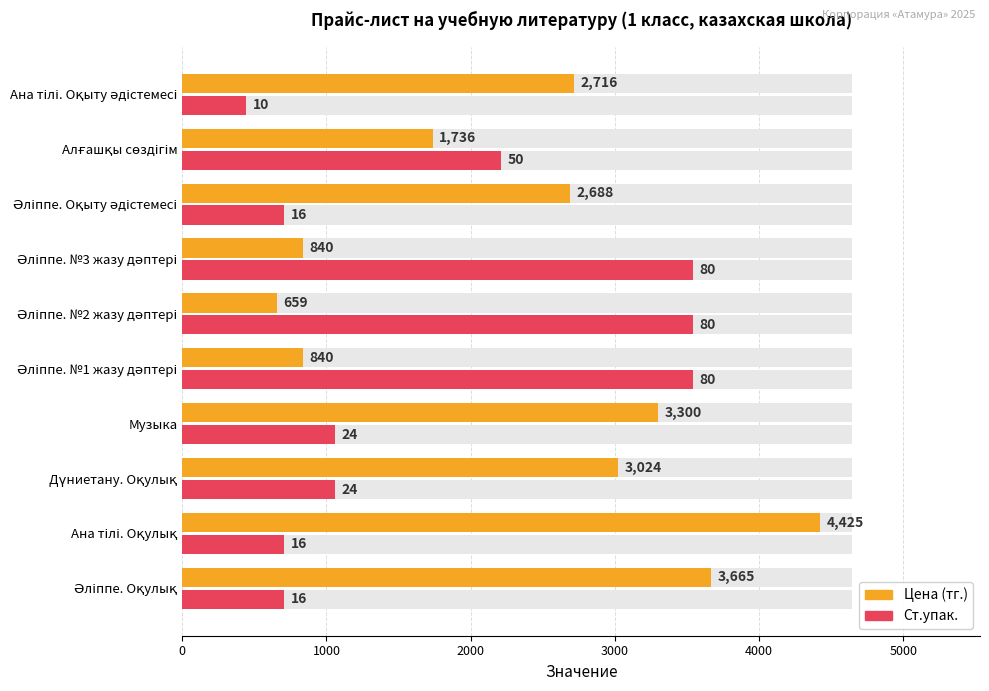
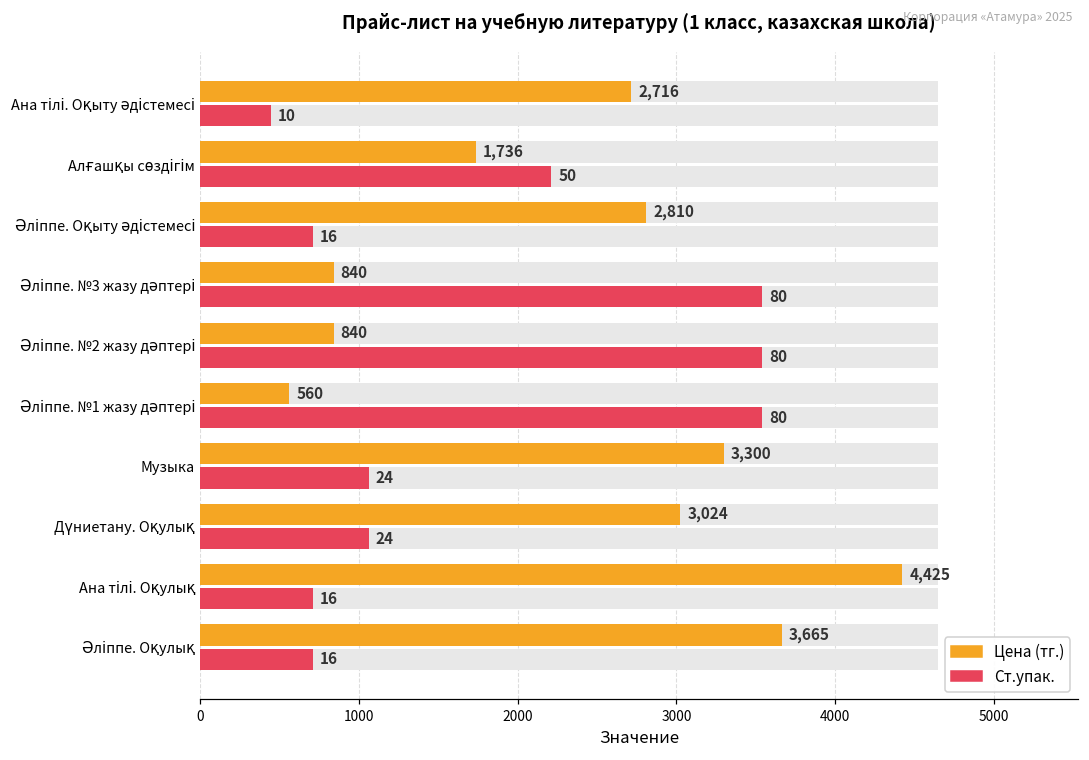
Цена (тг.), Әліппе. Оқыту әдістемесі: 2,688 -> 2,810
Цена (тг.), Әліппе. №2 жазу дәптері: 659 -> 840
Цена (тг.), Әліппе. №1 жазу дәптері: 840 -> 560
